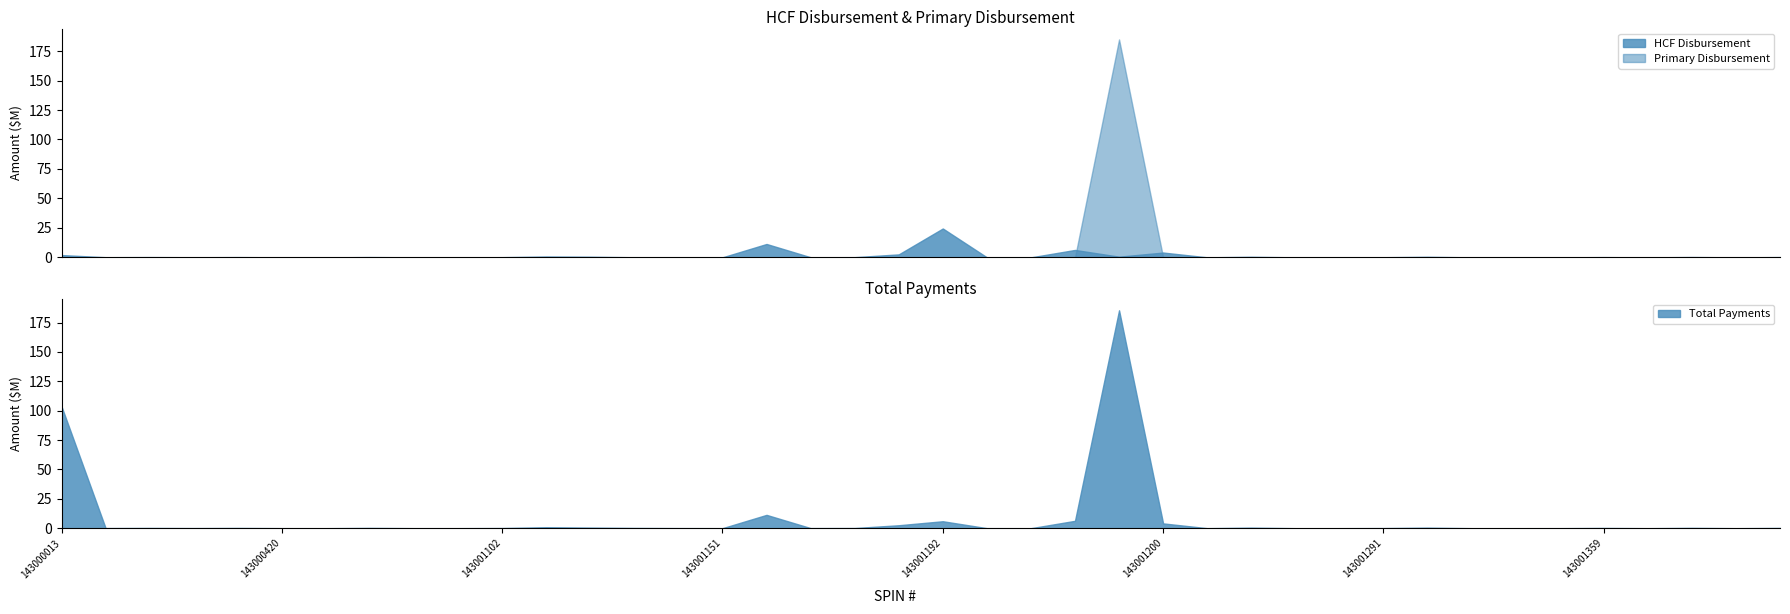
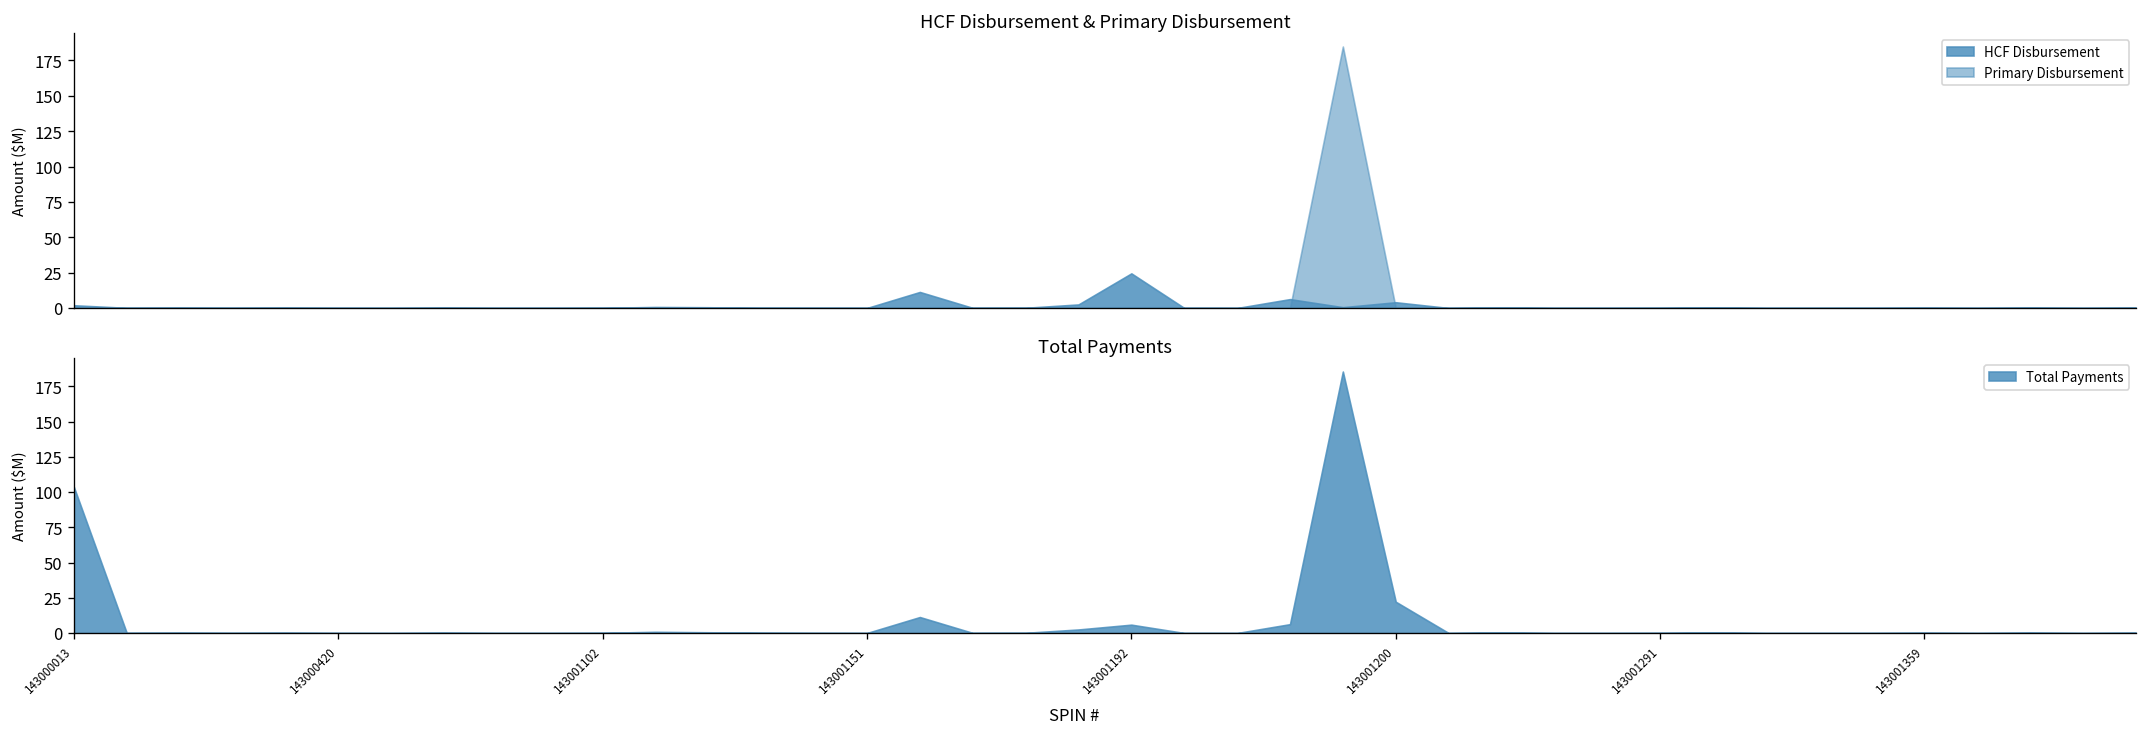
Total Payments, 143001200: 4 -> 22
